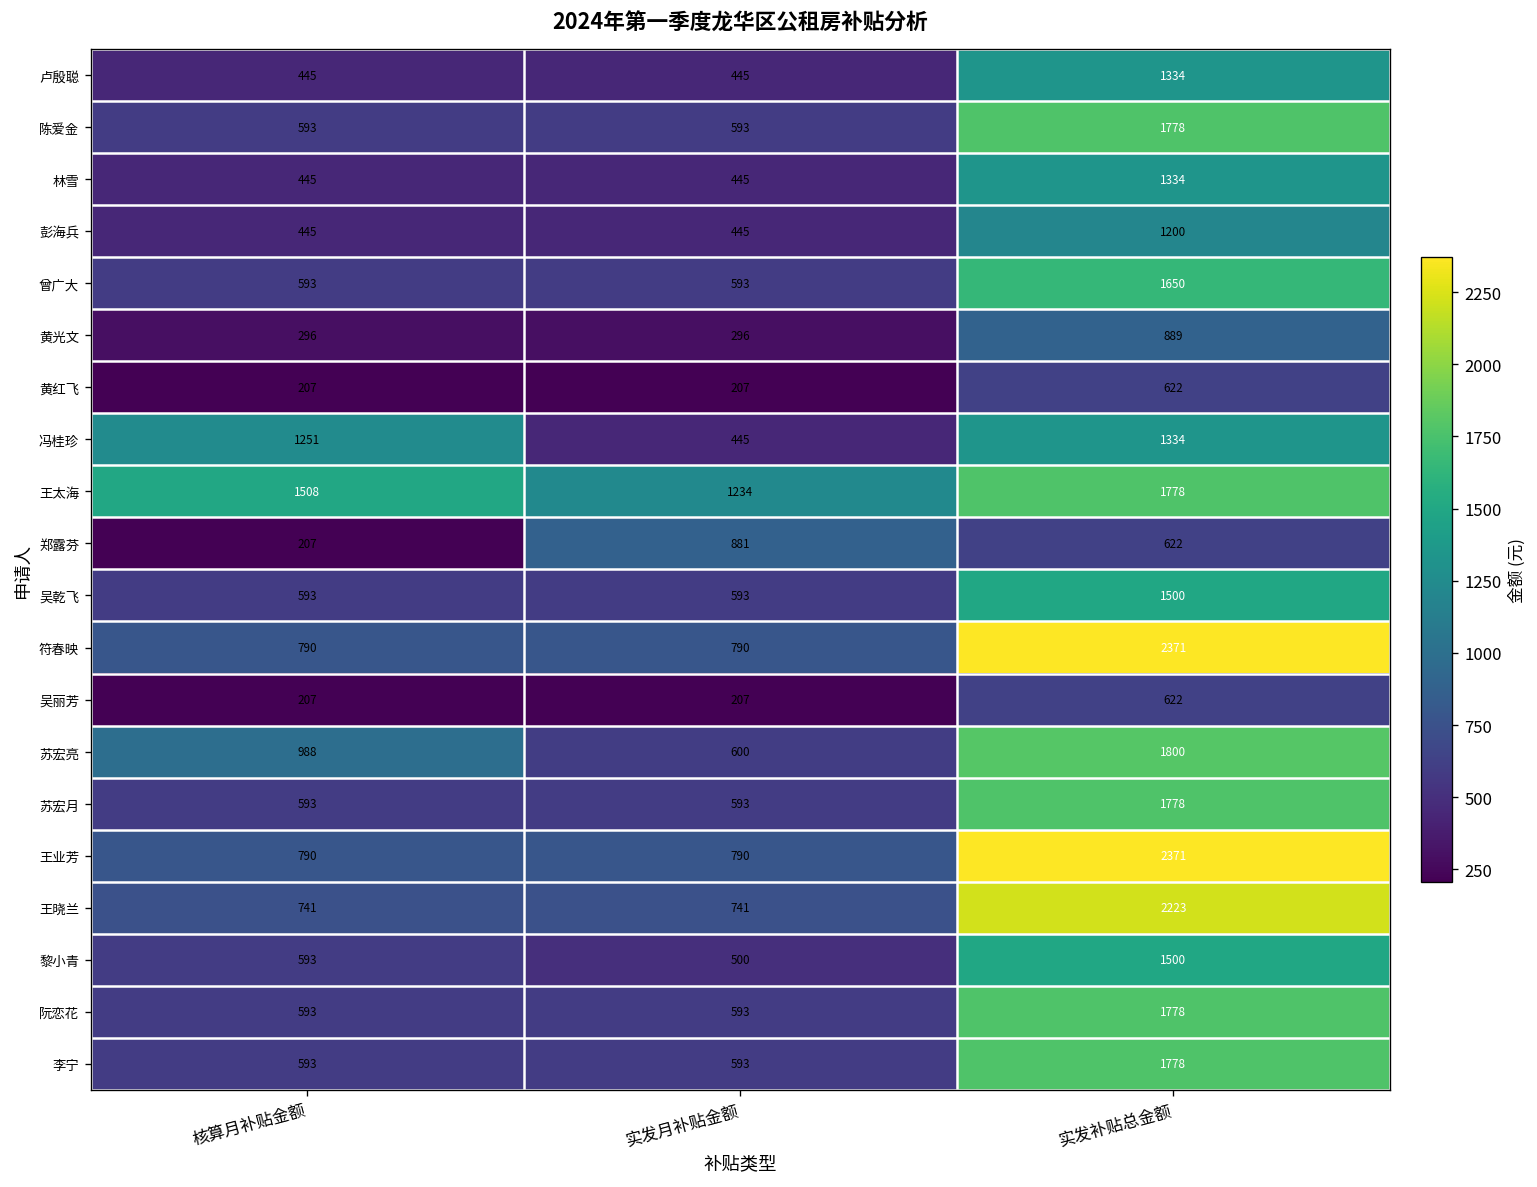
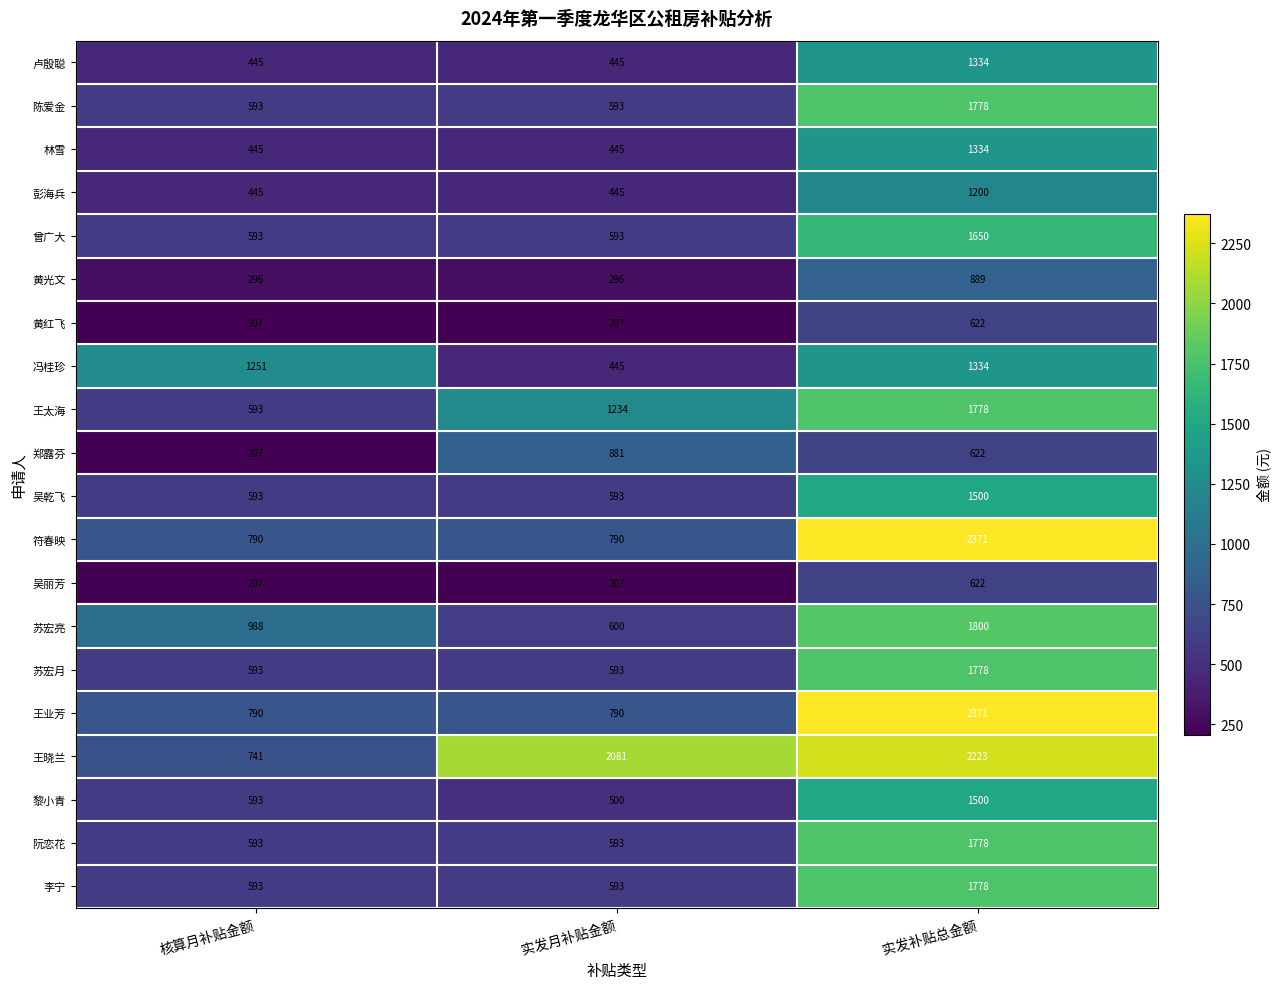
王太海, 核算月补贴金额: 1508 -> 593
王晓兰, 实发月补贴金额: 741 -> 2081
